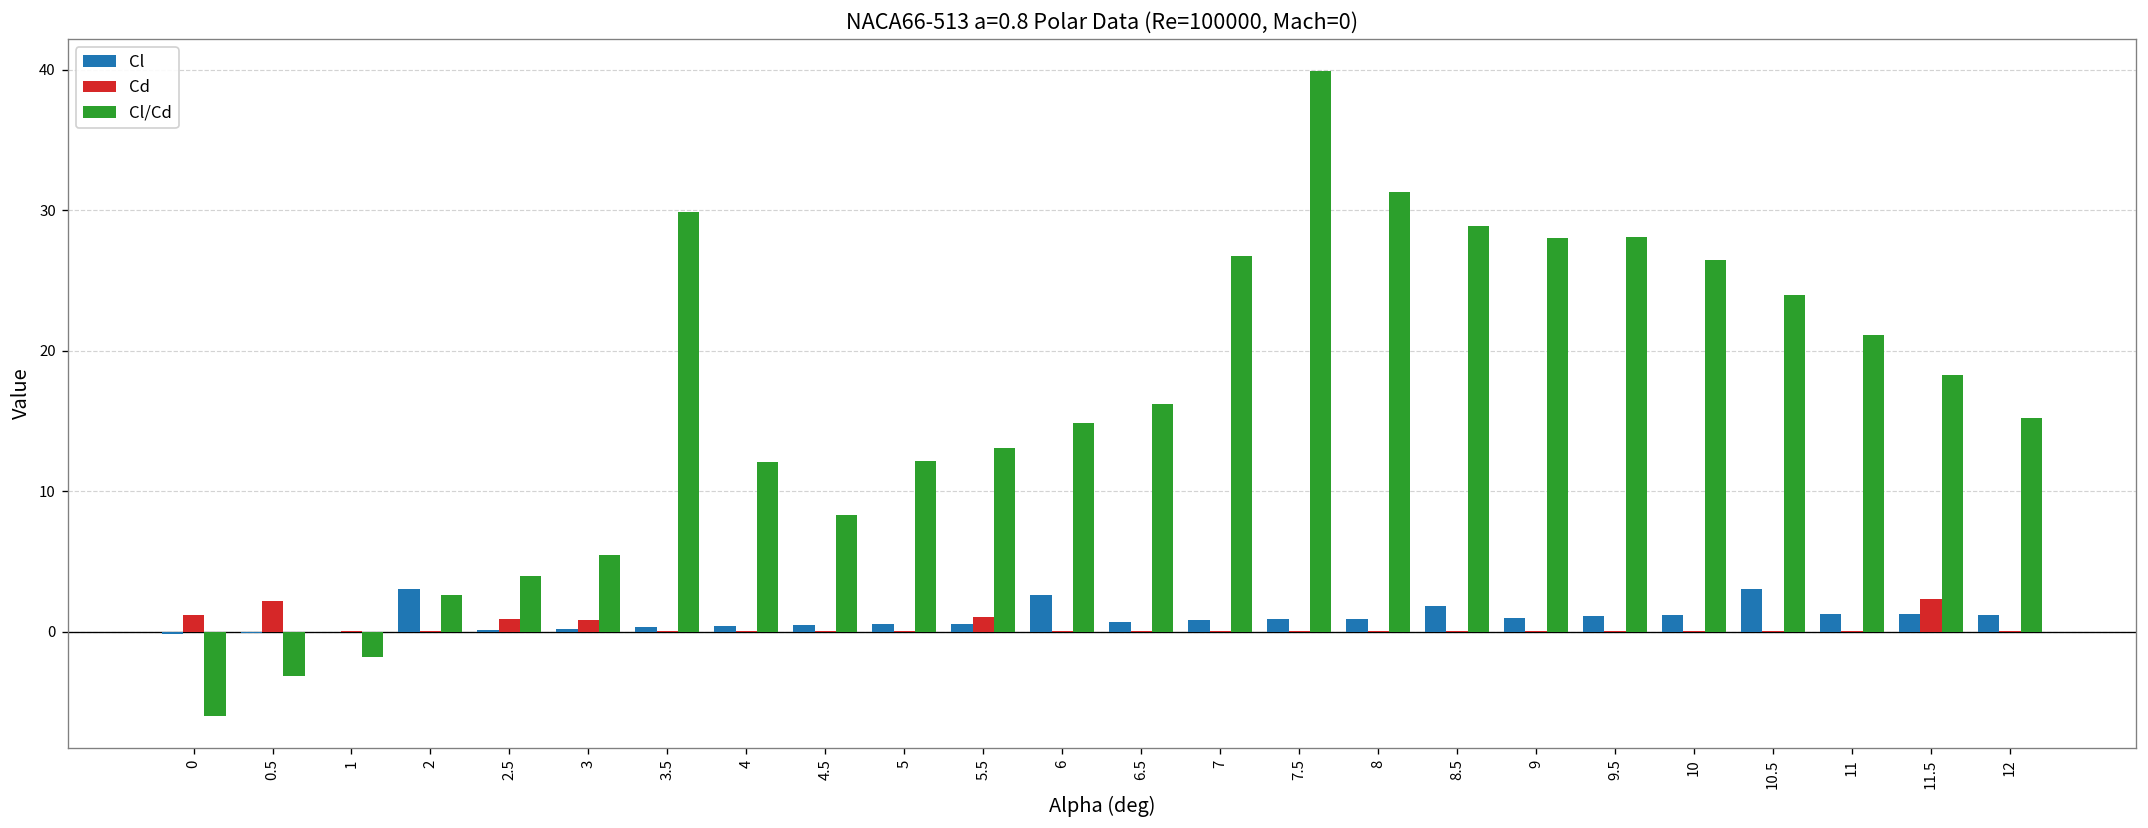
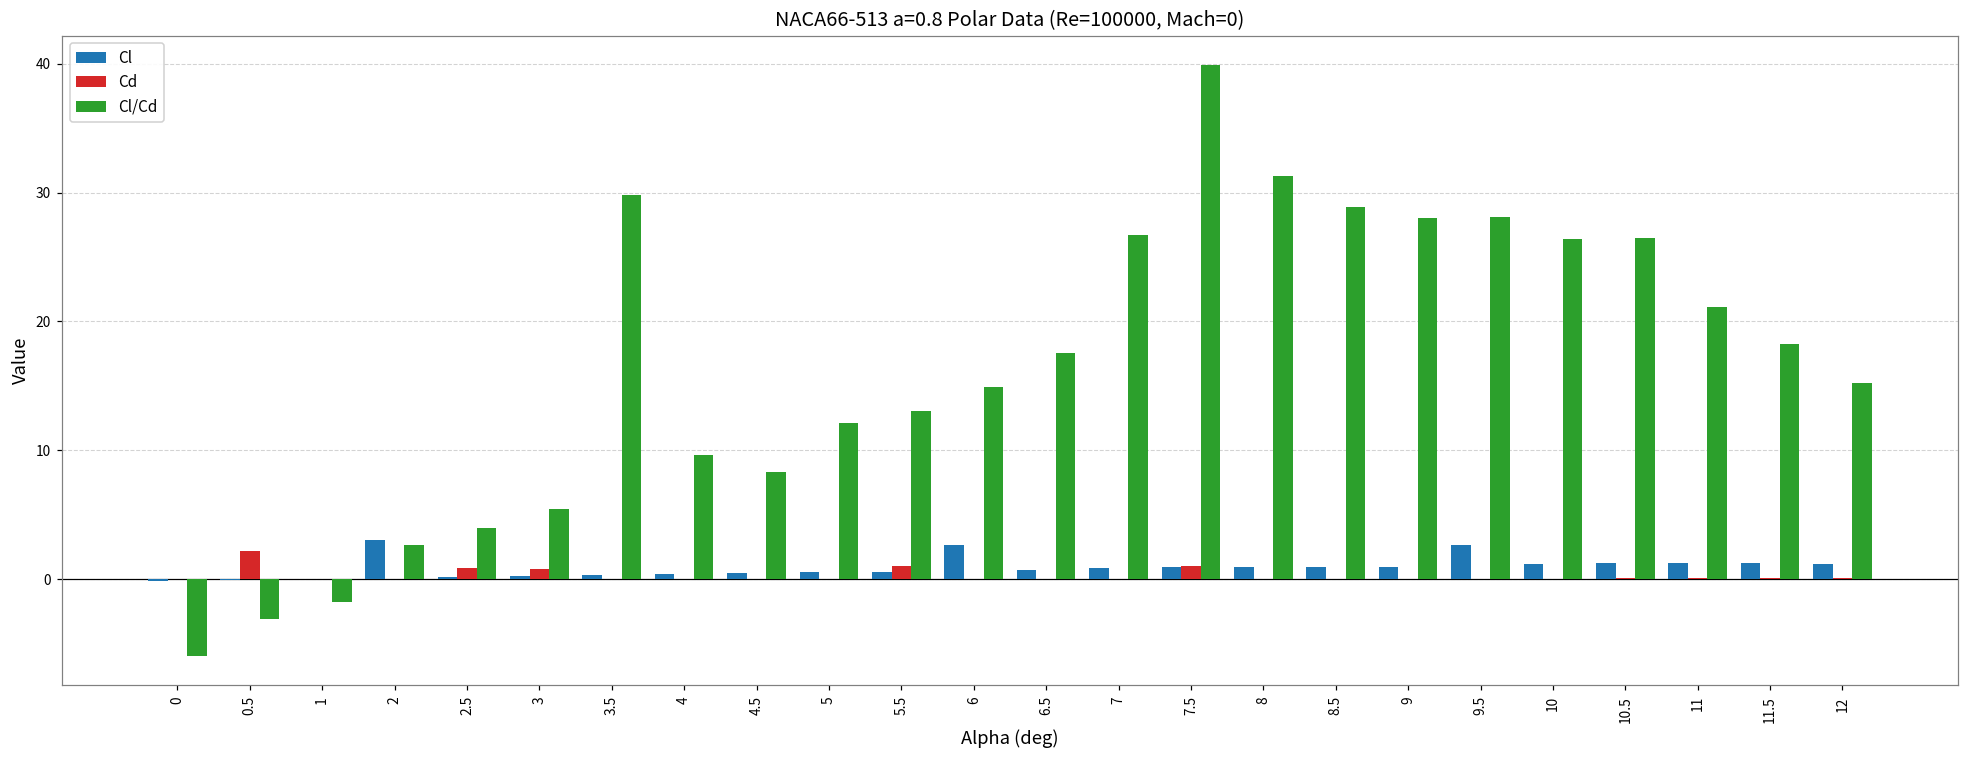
Cd, 0: 1.2 -> 0.0
Cl/Cd, 4: 12.1 -> 9.6
Cl/Cd, 6.5: 16.2 -> 17.5
Cd, 7.5: 0.0 -> 1.0
Cl, 8.5: 1.9 -> 0.9
Cl, 9.5: 1.1 -> 2.6
Cl, 10.5: 3.1 -> 1.2
Cl/Cd, 10.5: 24.0 -> 26.5
Cd, 11.5: 2.4 -> 0.1
